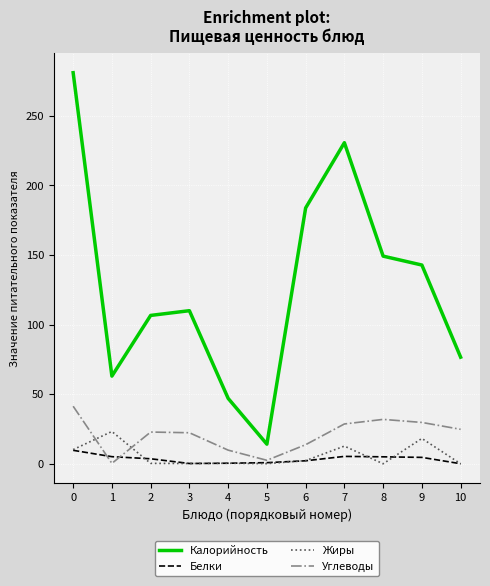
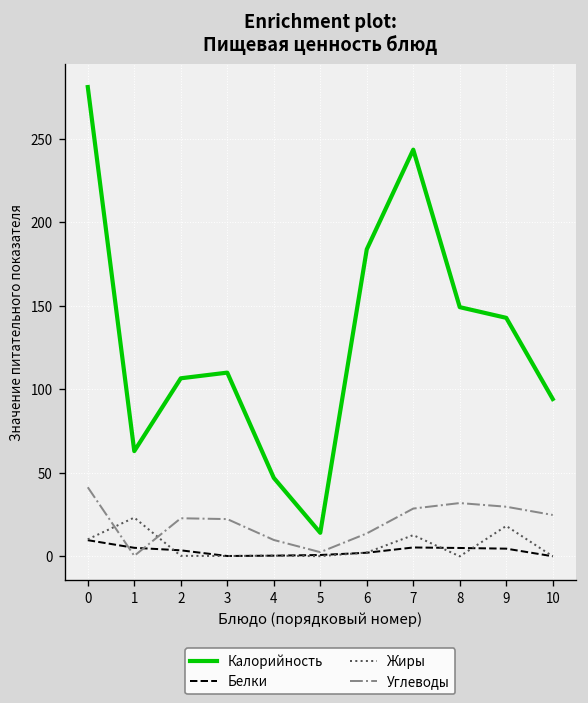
Калорийность, 7: 231 -> 244
Калорийность, 10: 77 -> 94
